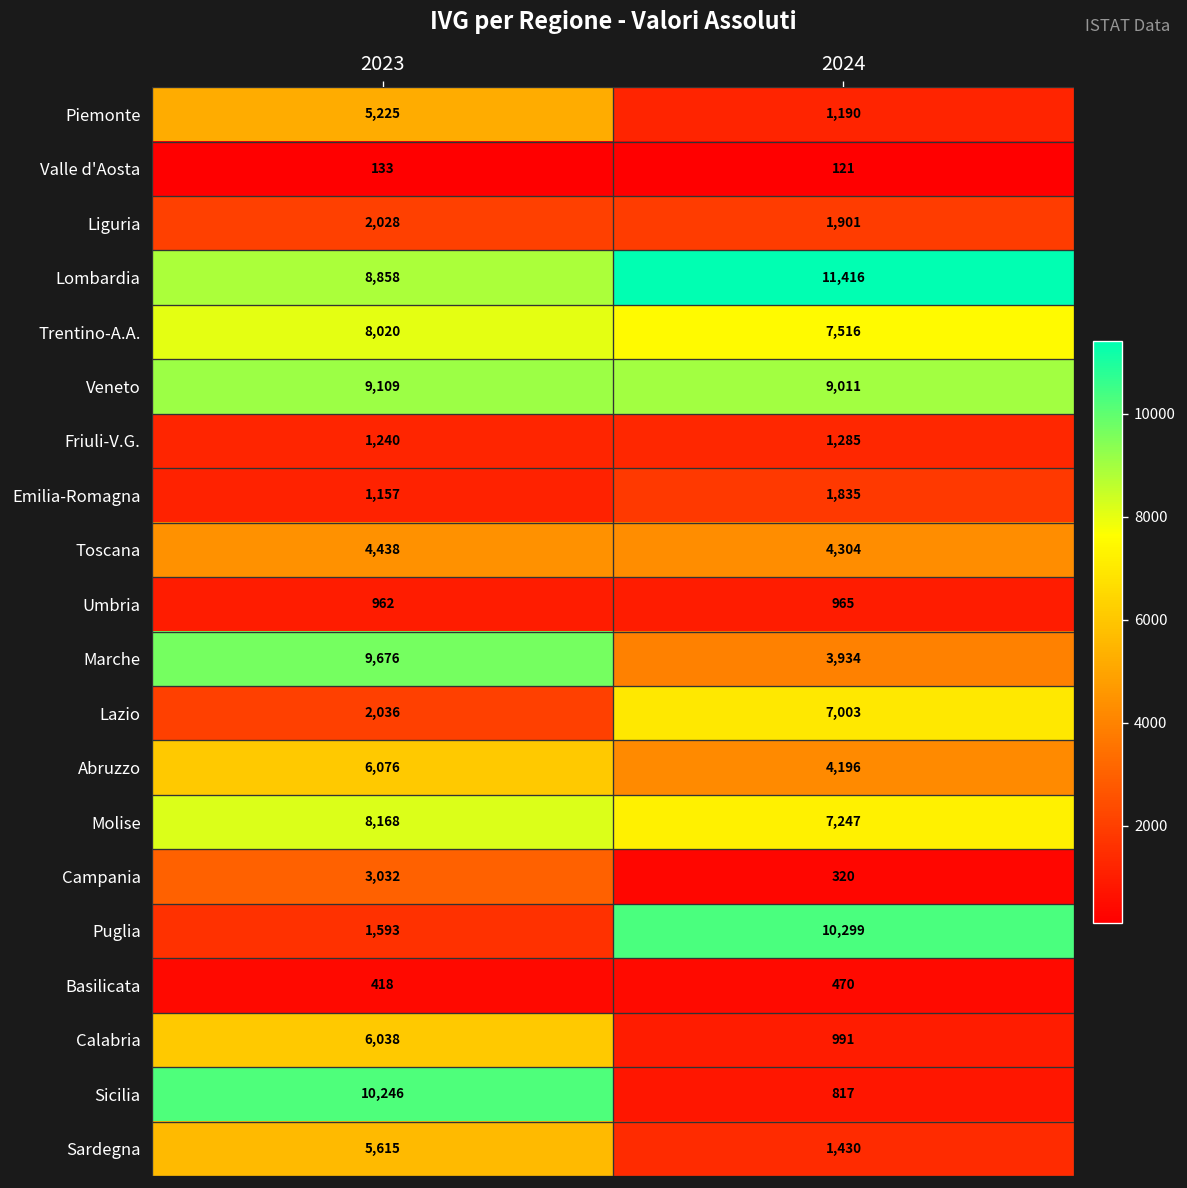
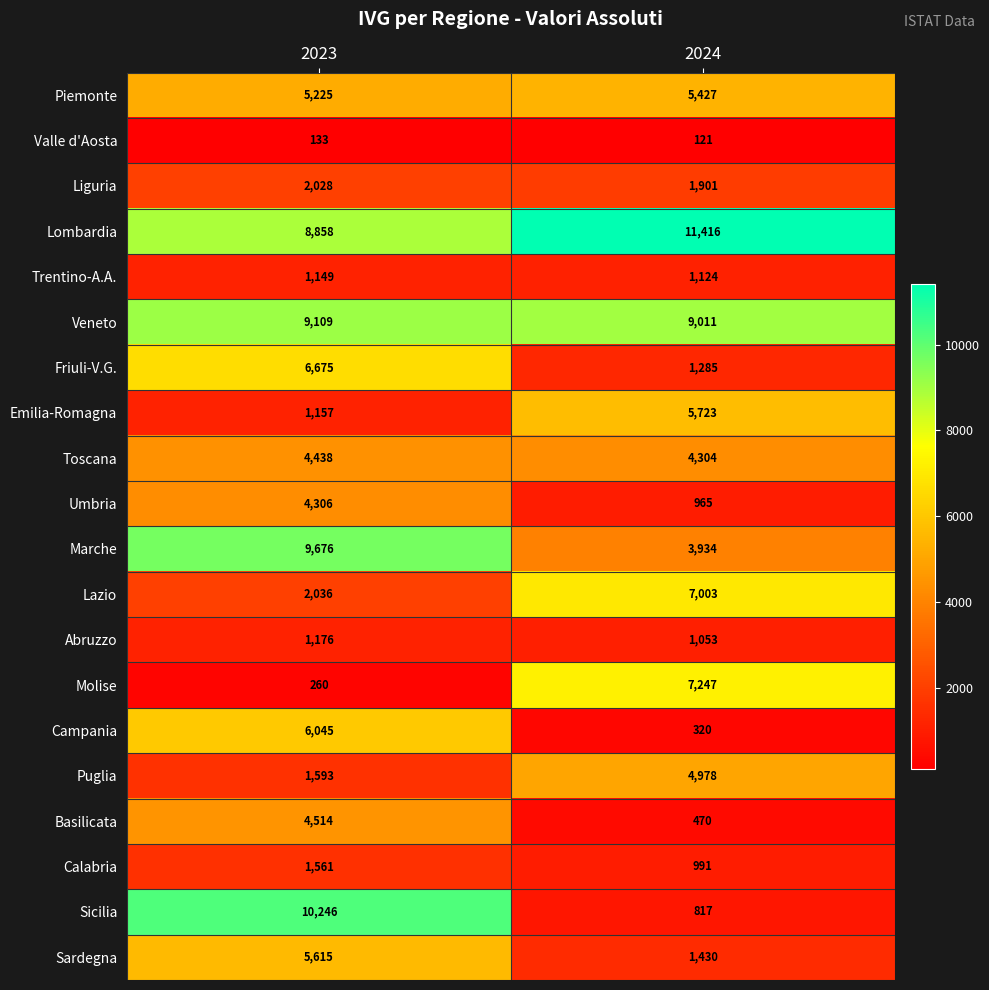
Piemonte, 2024: 1,190 -> 5,427
Trentino-A.A., 2023: 8,020 -> 1,149
Trentino-A.A., 2024: 7,516 -> 1,124
Friuli-V.G., 2023: 1,240 -> 6,675
Emilia-Romagna, 2024: 1,835 -> 5,723
Umbria, 2023: 962 -> 4,306
Abruzzo, 2023: 6,076 -> 1,176
Abruzzo, 2024: 4,196 -> 1,053
Molise, 2023: 8,168 -> 260
Campania, 2023: 3,032 -> 6,045
Puglia, 2024: 10,299 -> 4,978
Basilicata, 2023: 418 -> 4,514
Calabria, 2023: 6,038 -> 1,561
